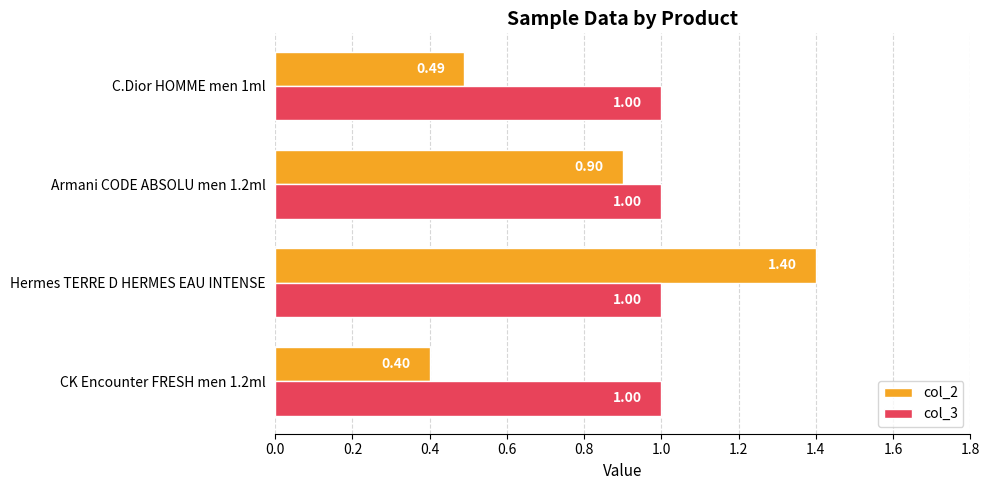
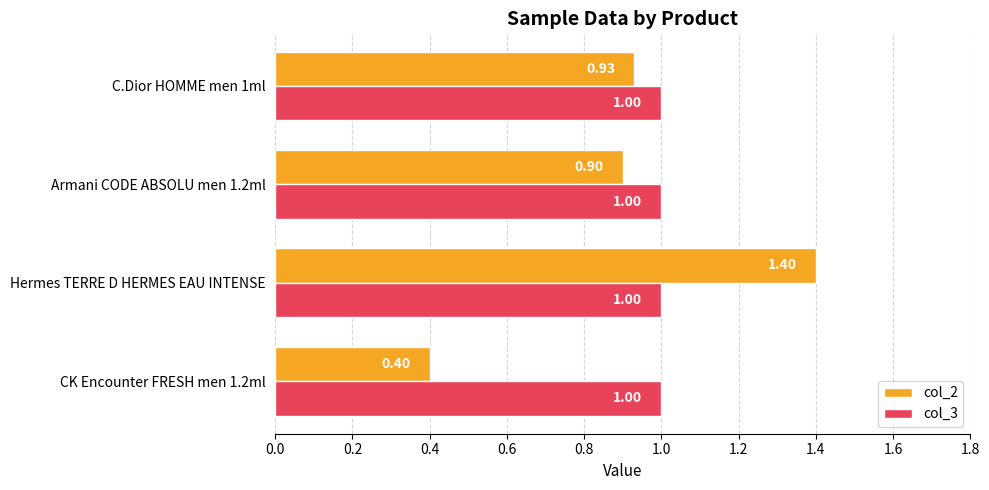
col_2, C.Dior HOMME men 1ml: 0.49 -> 0.93
